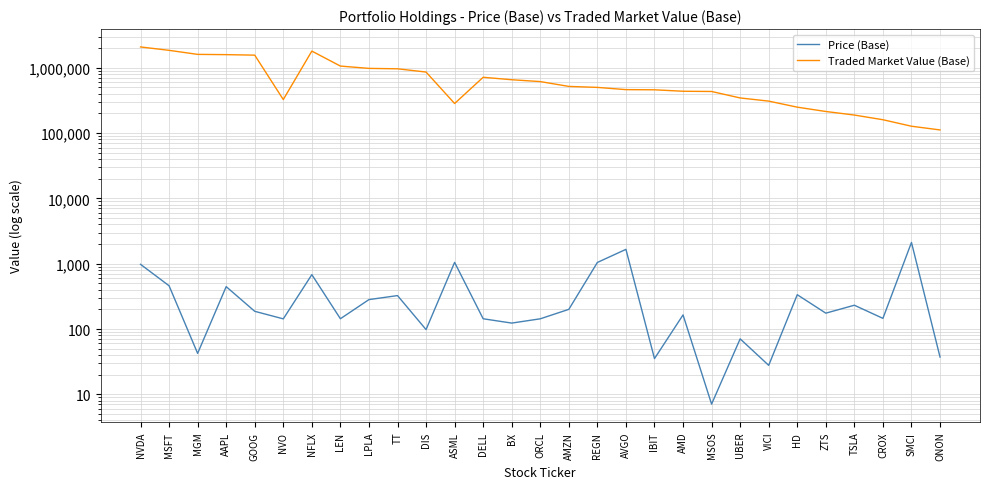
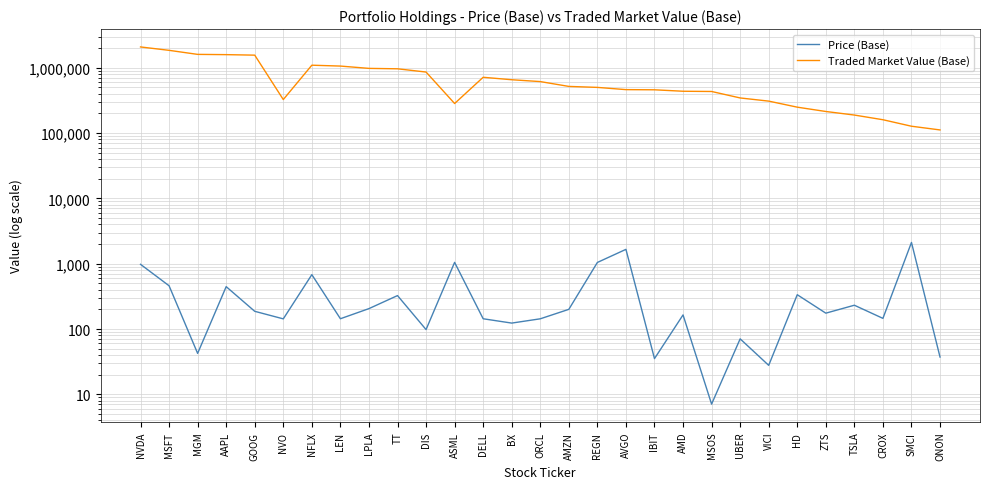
Traded Market Value (Base), NFLX: 1,800,000 -> 1,100,000
Price (Base), LPLA: 280 -> 210
